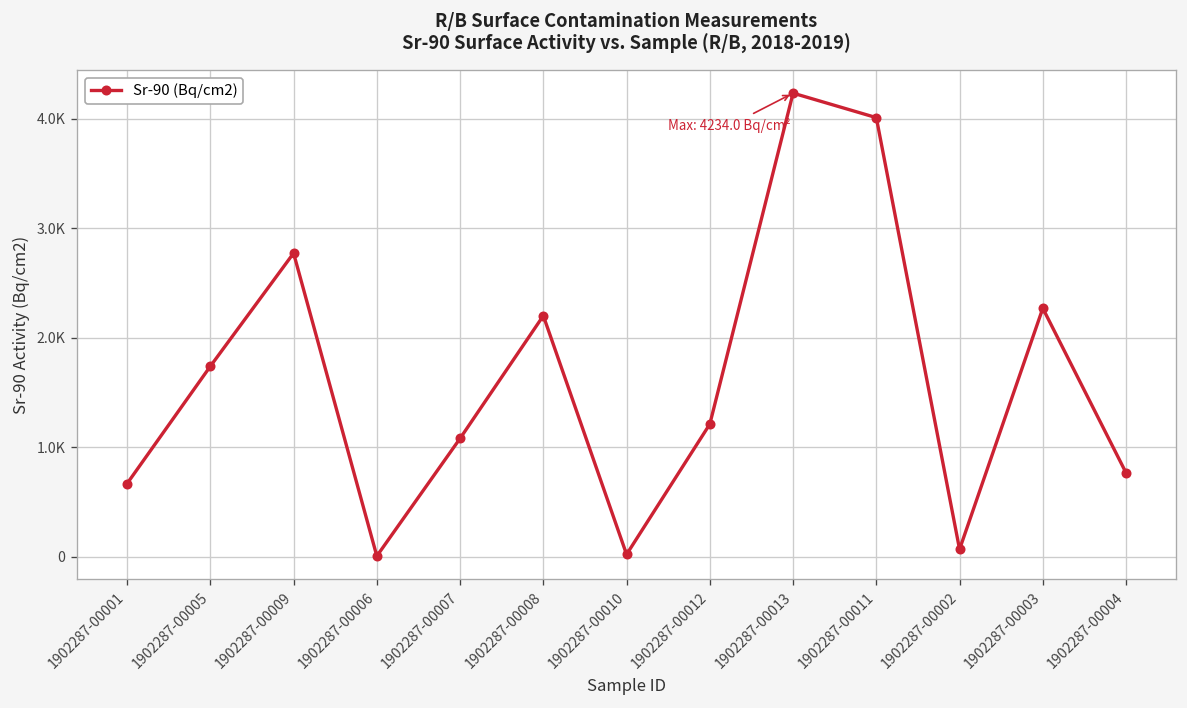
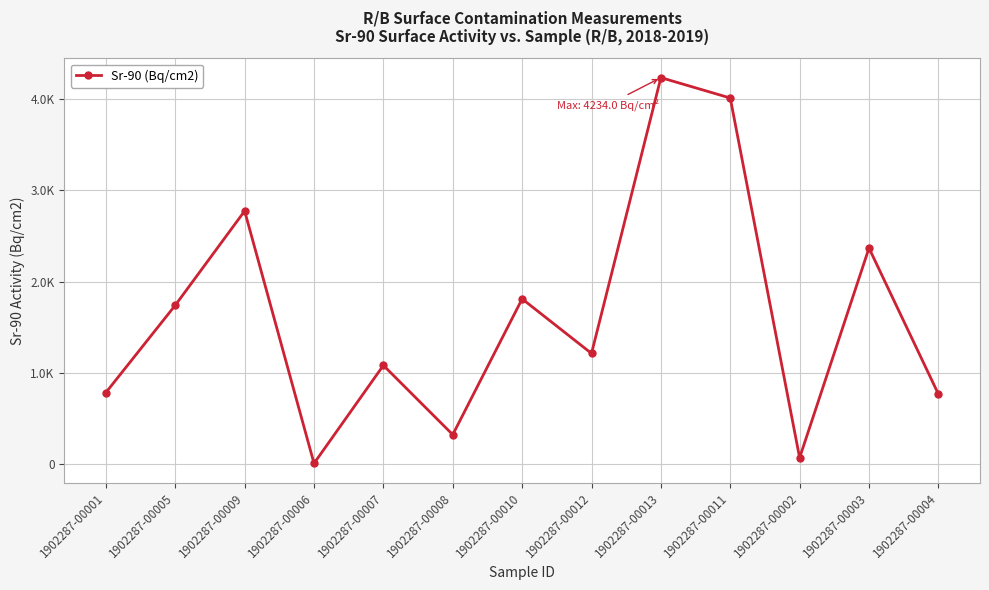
1902287-00001: 700 -> 800
1902287-00008: 2200 -> 300
1902287-00010: 0 -> 1800
1902287-00003: 2300 -> 2400
